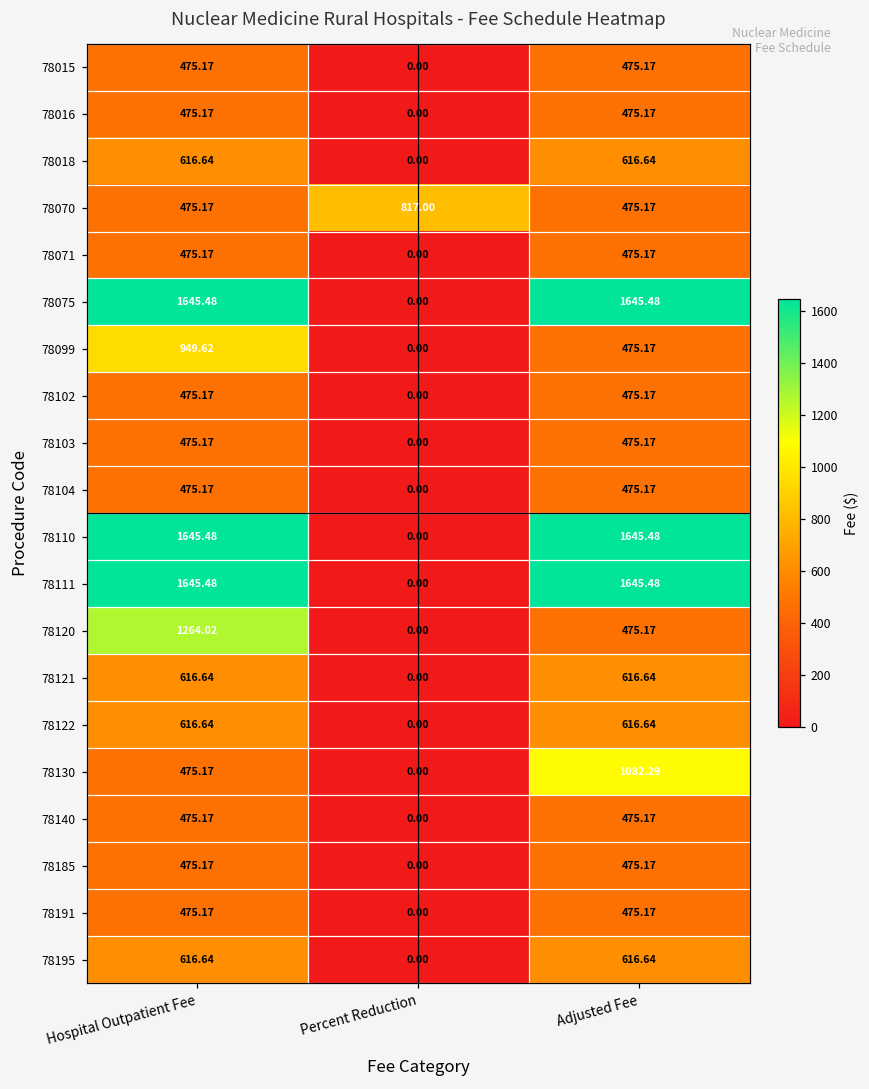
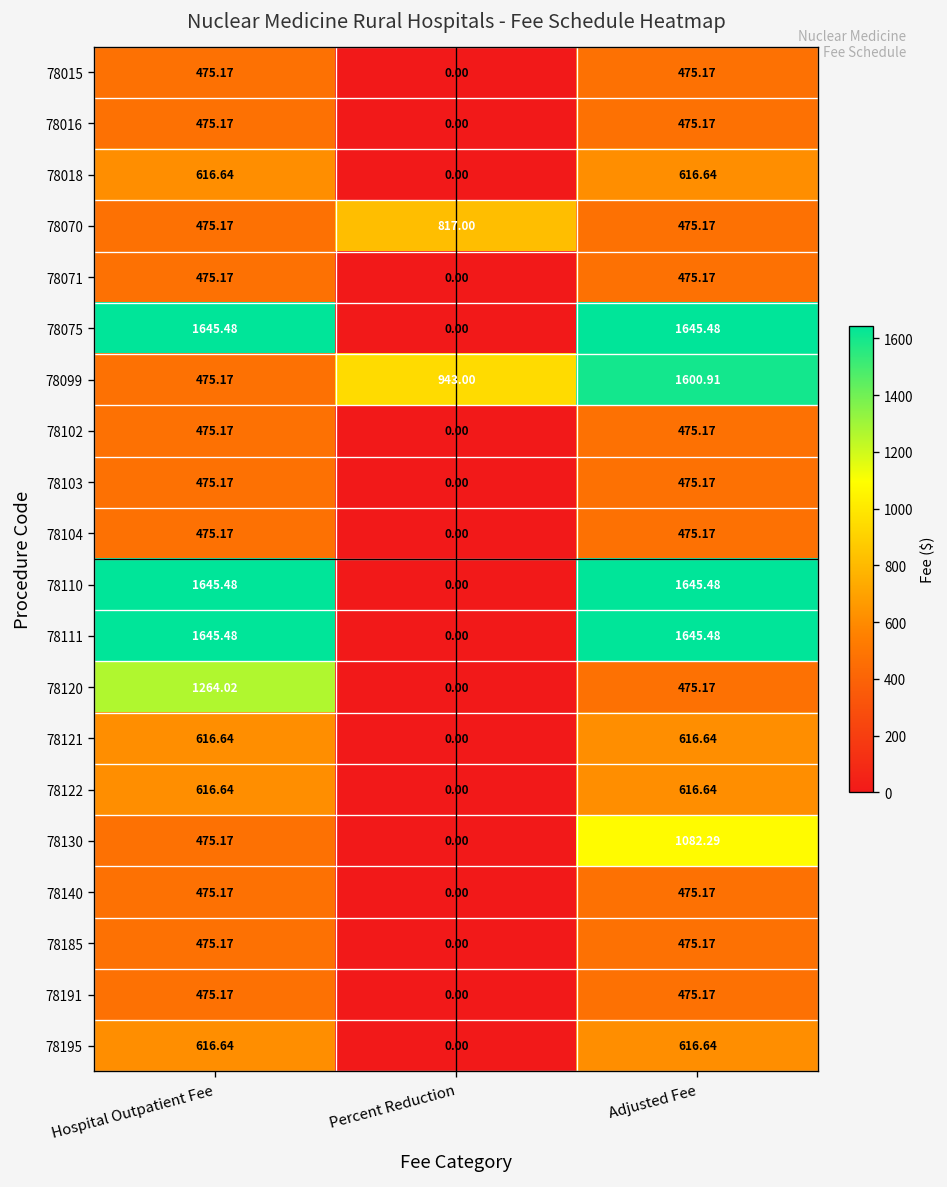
78099, Hospital Outpatient Fee: 949.62 -> 475.17
78099, Percent Reduction: 0.00 -> 943.00
78099, Adjusted Fee: 475.17 -> 1600.91
